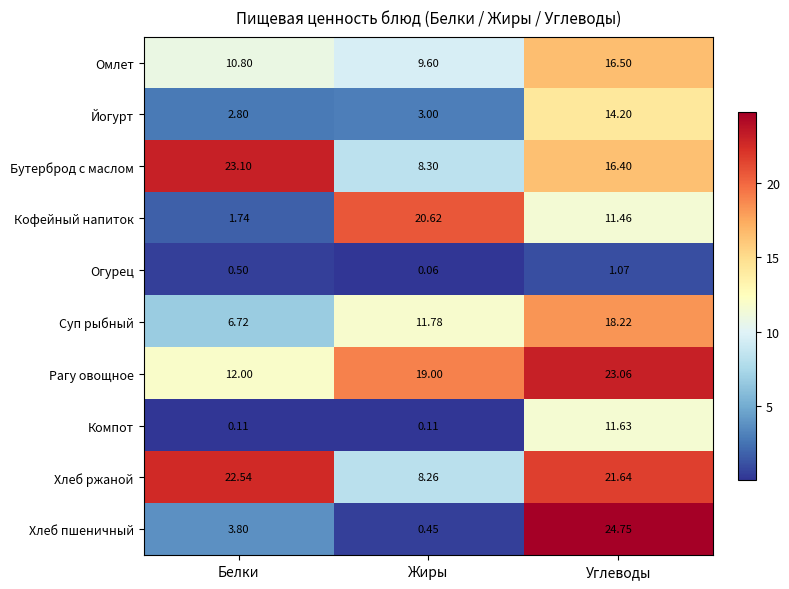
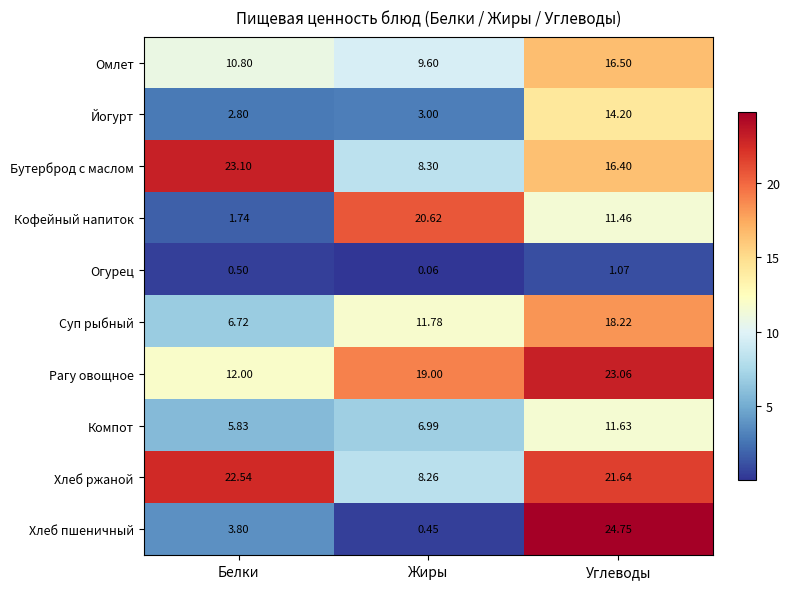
Компот, Белки: 0.11 -> 5.83
Компот, Жиры: 0.11 -> 6.99
